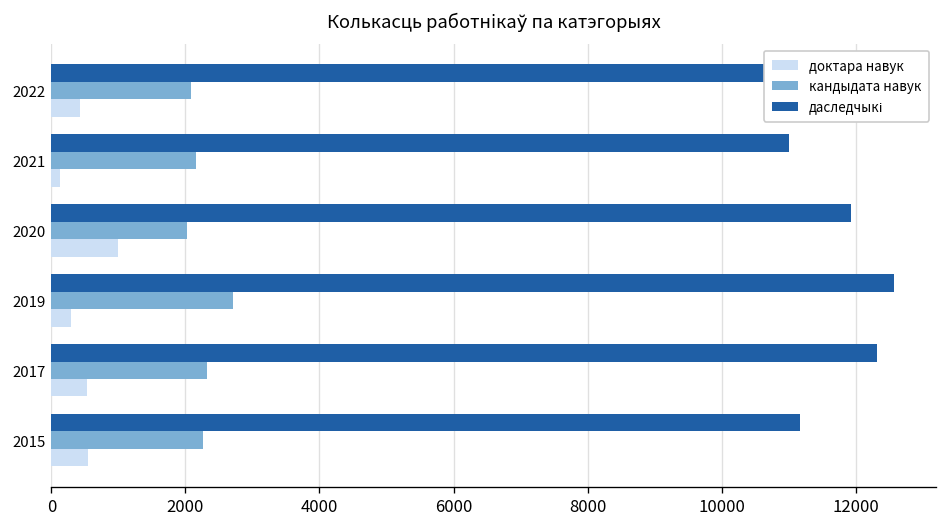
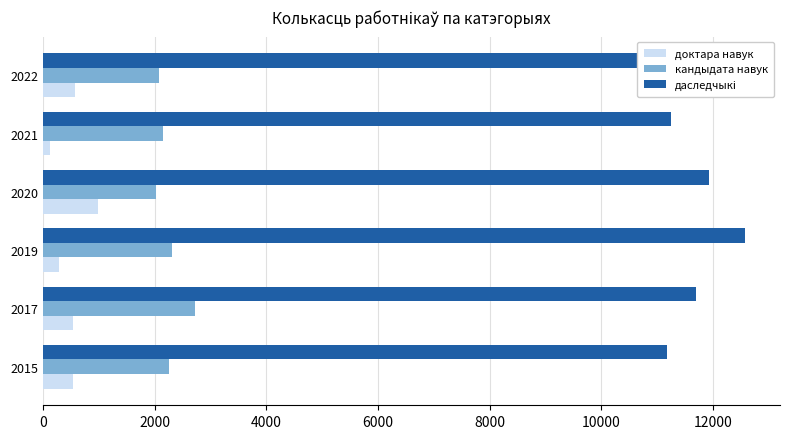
доктара навук, 2022: 400 -> 600
даследчыкі, 2021: 11000 -> 11200
кандыдата навук, 2019: 2700 -> 2300
даследчыкі, 2017: 12300 -> 11700
кандыдата навук, 2017: 2300 -> 2700
